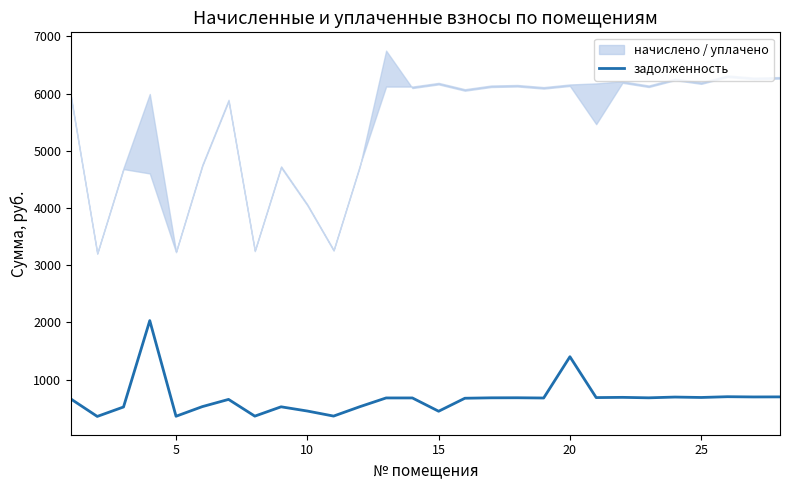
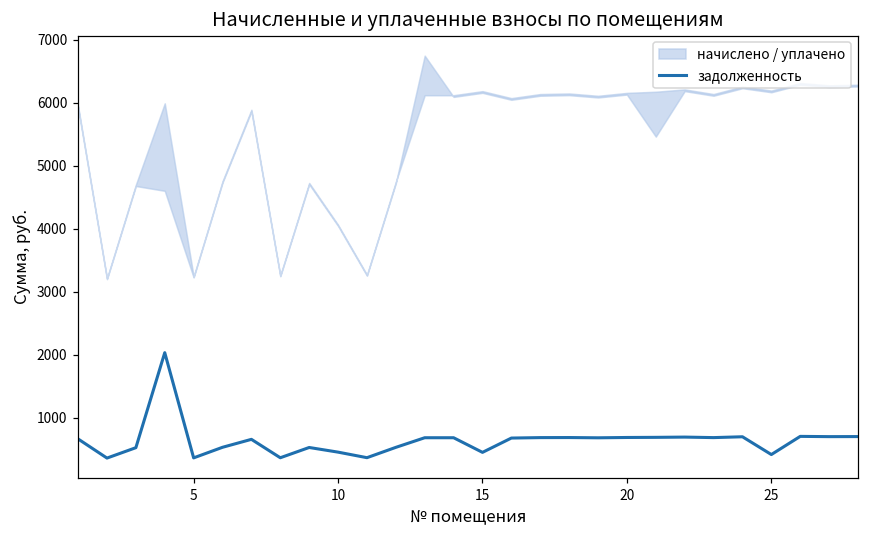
задолженность, 20: 1400 -> 700
задолженность, 25: 700 -> 400
